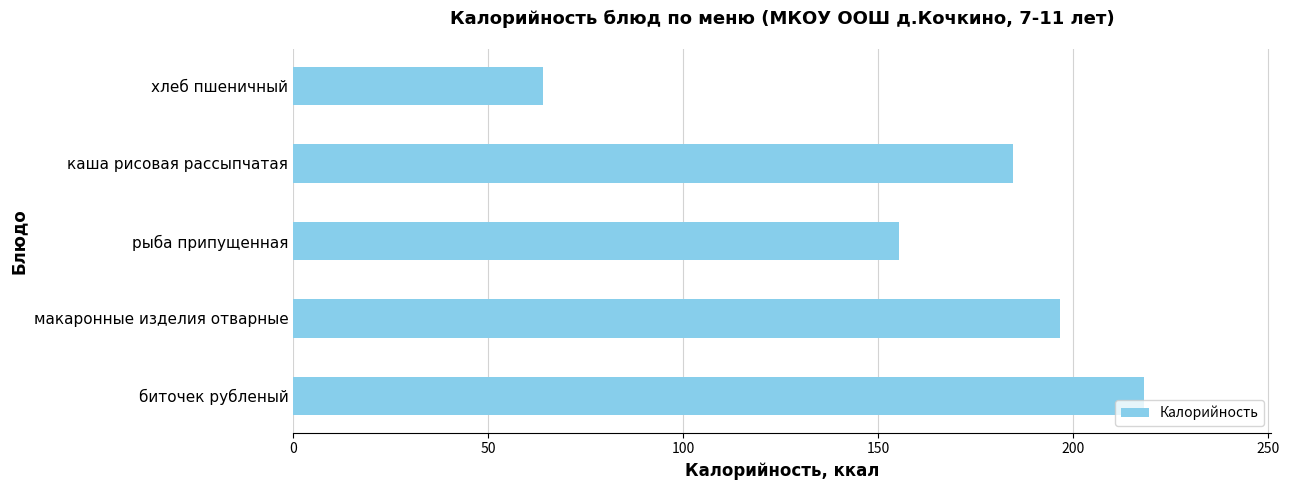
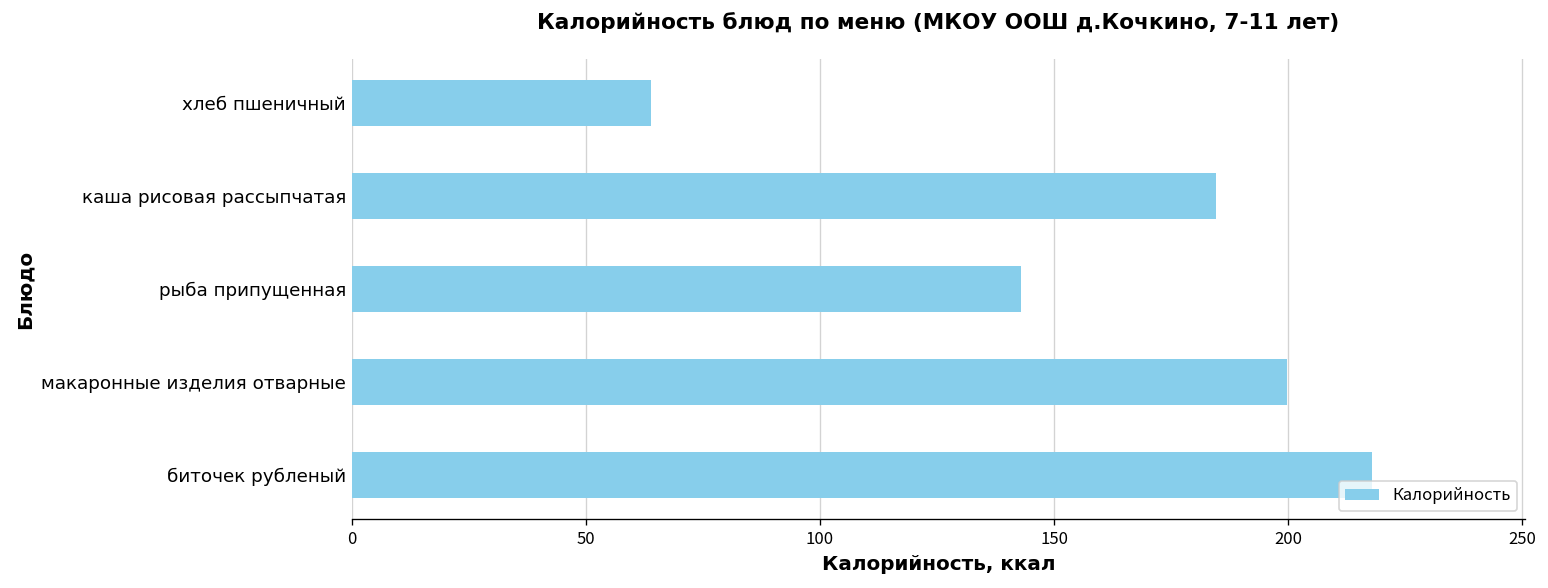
рыба припущенная: 155 -> 143
макаронные изделия отварные: 197 -> 200
